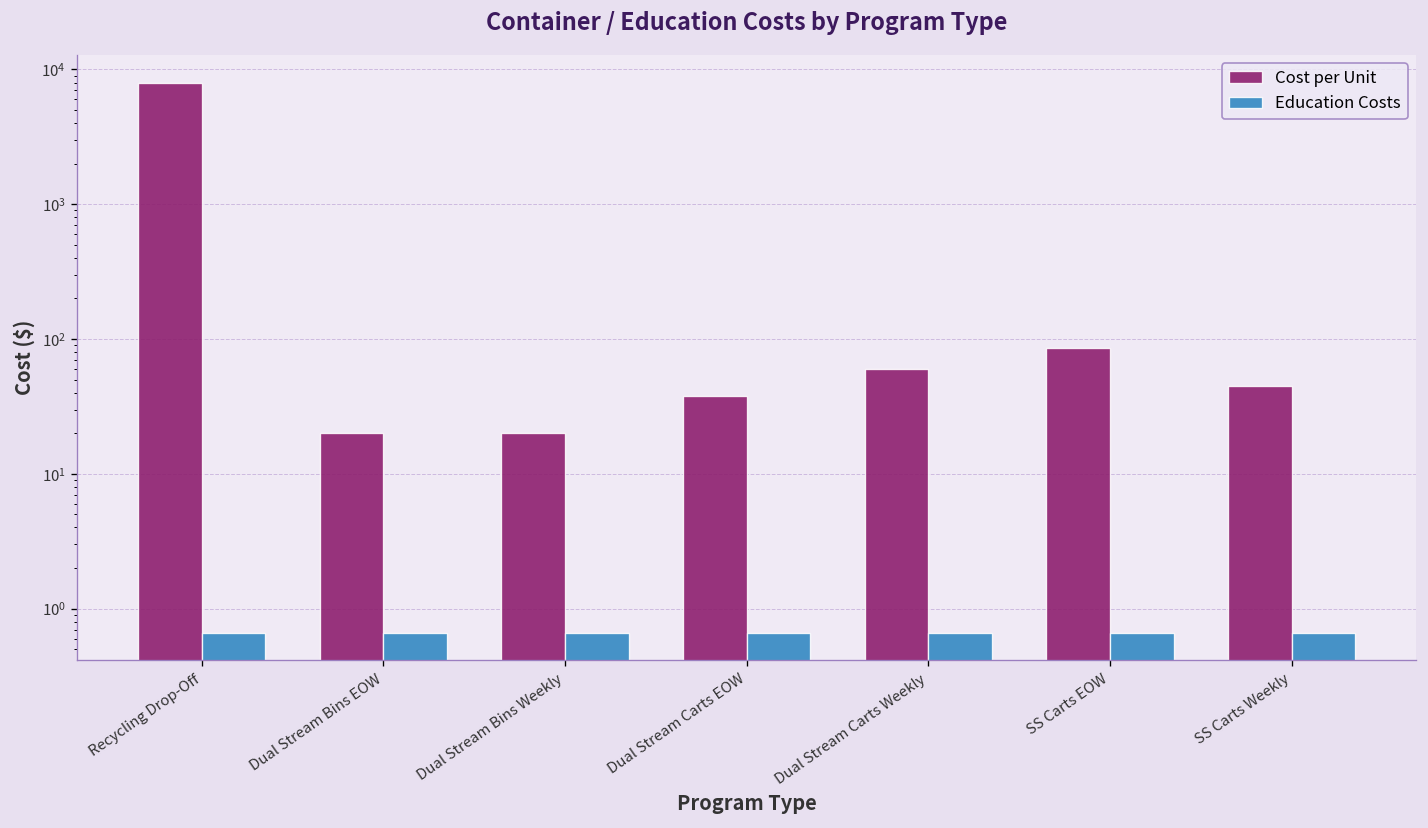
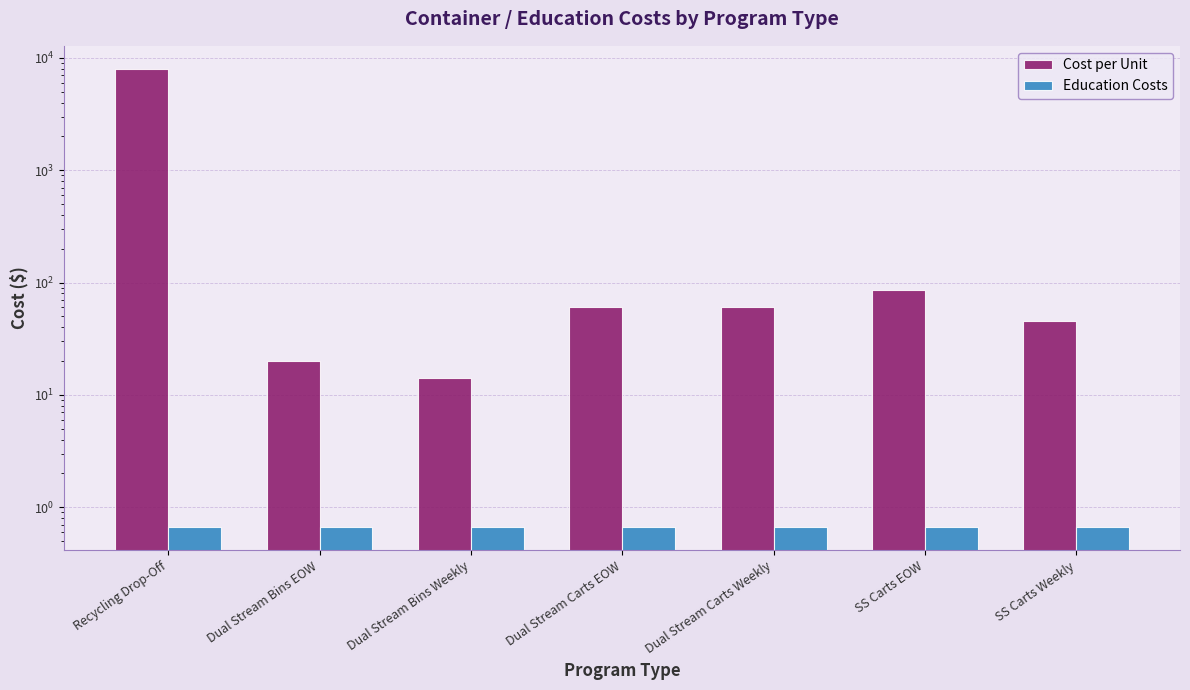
Cost per Unit, Dual Stream Bins Weekly: 20 -> 14
Cost per Unit, Dual Stream Carts EOW: 38 -> 60
